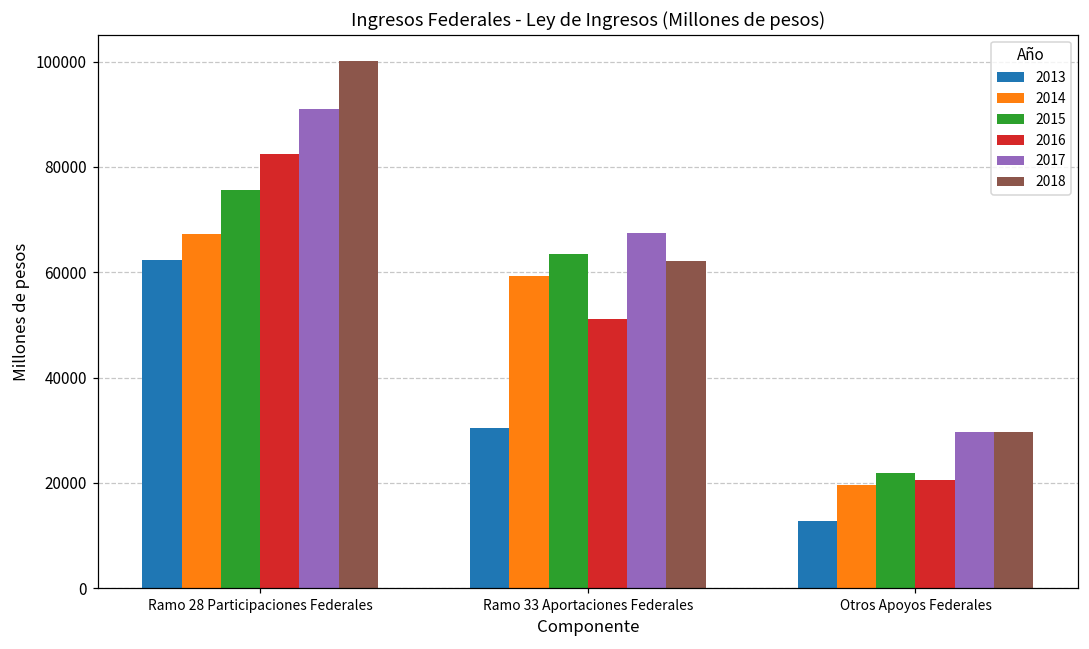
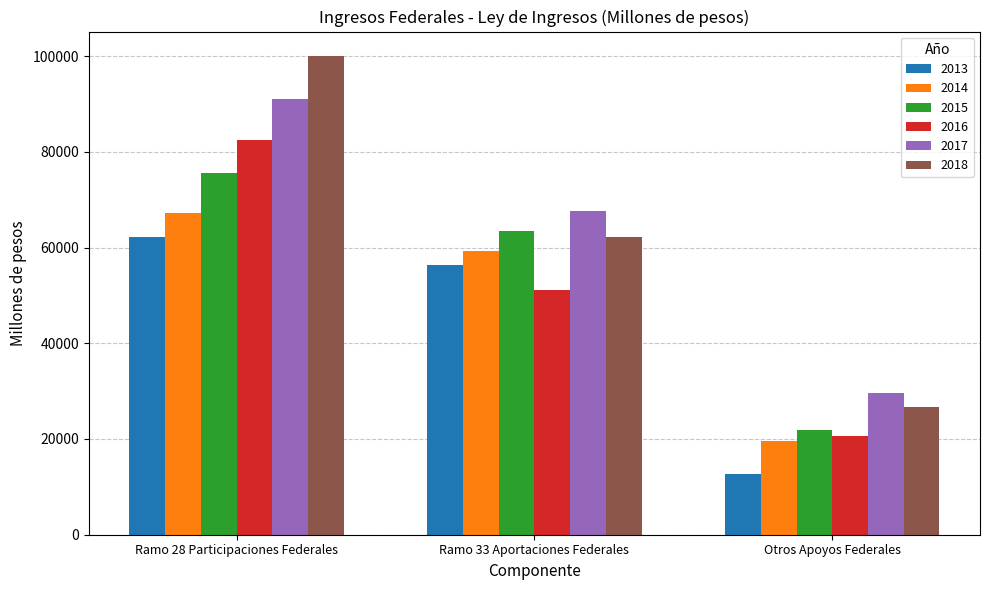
2013, Ramo 33 Aportaciones Federales: 30000 -> 56000
2018, Otros Apoyos Federales: 30000 -> 27000
